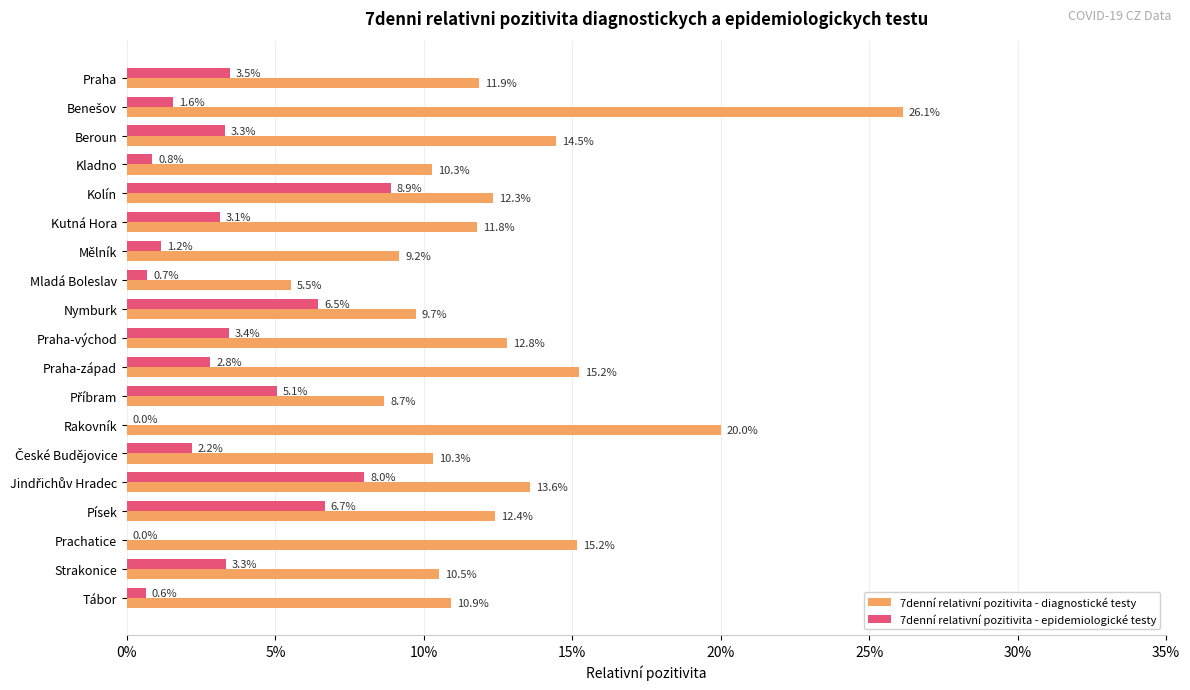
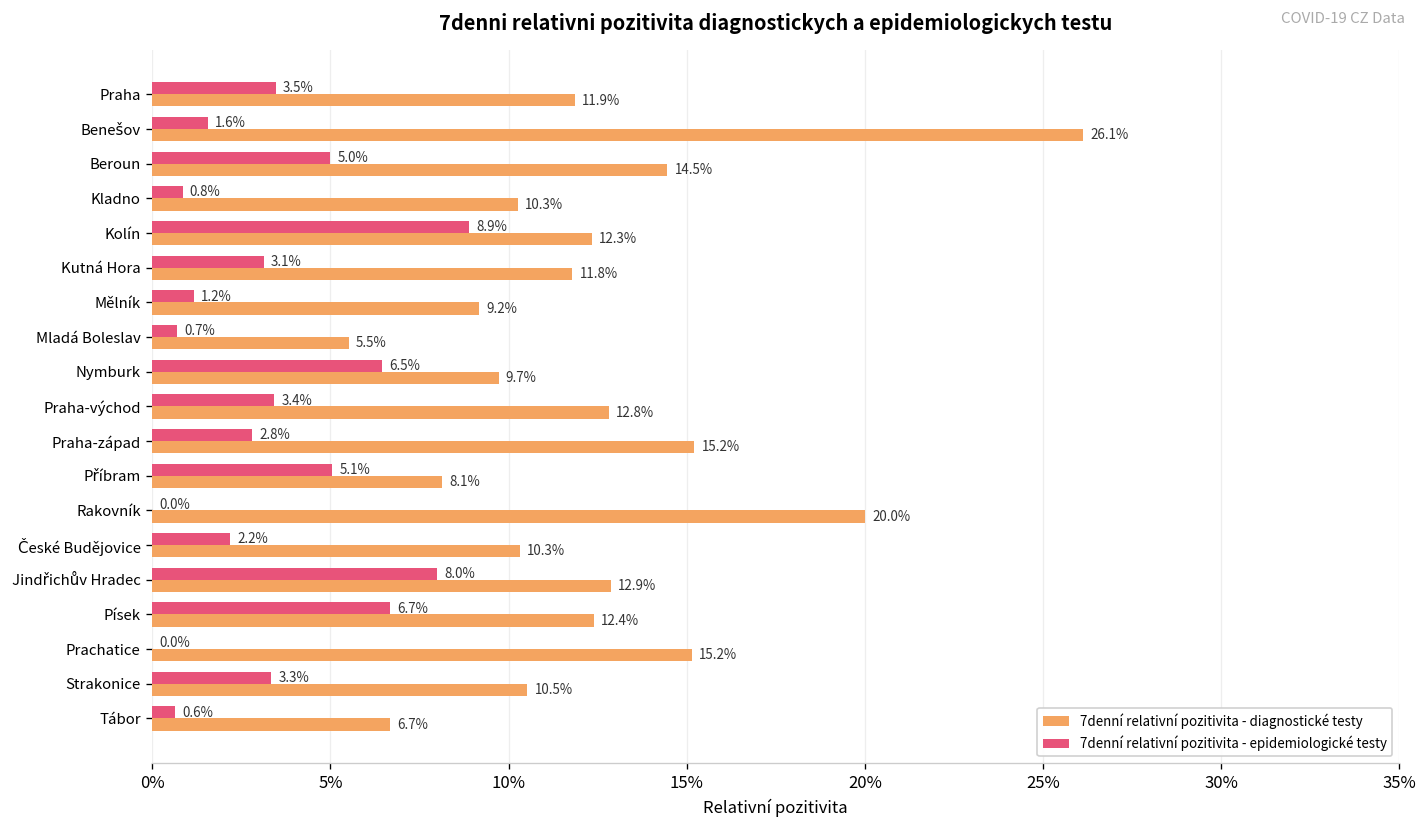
7denní relativní pozitivita - epidemiologické testy, Beroun: 3.3% -> 5.0%
7denní relativní pozitivita - diagnostické testy, Příbram: 8.7% -> 8.1%
7denní relativní pozitivita - diagnostické testy, Jindřichův Hradec: 13.6% -> 12.9%
7denní relativní pozitivita - diagnostické testy, Tábor: 10.9% -> 6.7%
